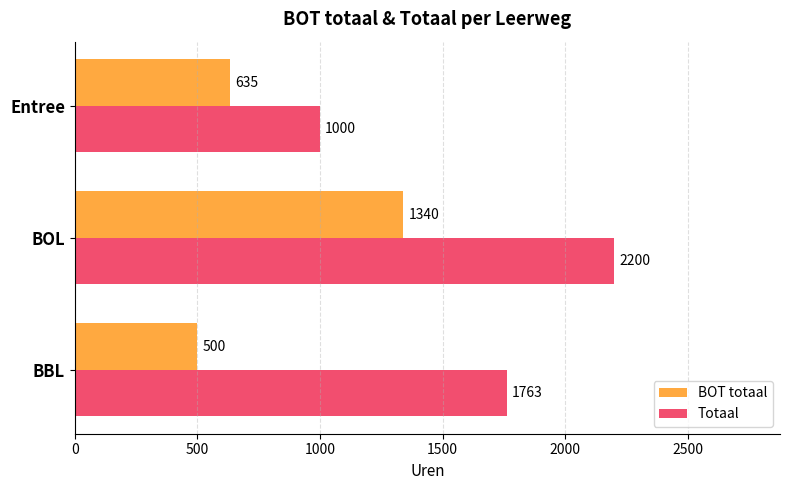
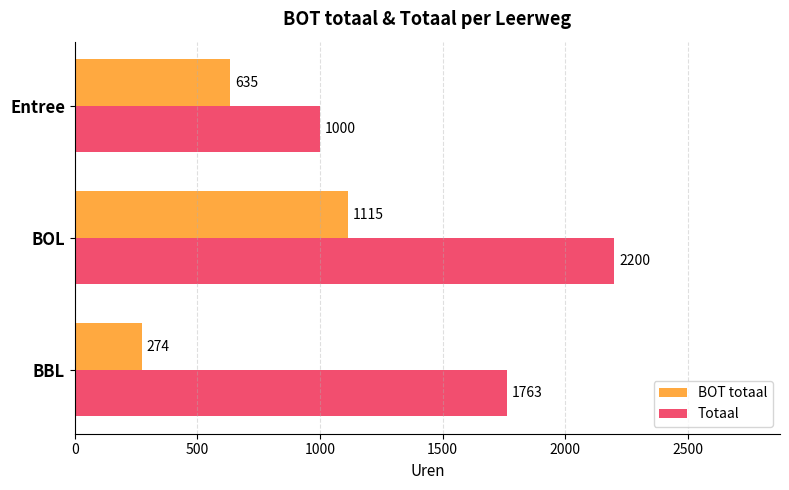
BOT totaal, BOL: 1340 -> 1115
BOT totaal, BBL: 500 -> 274
